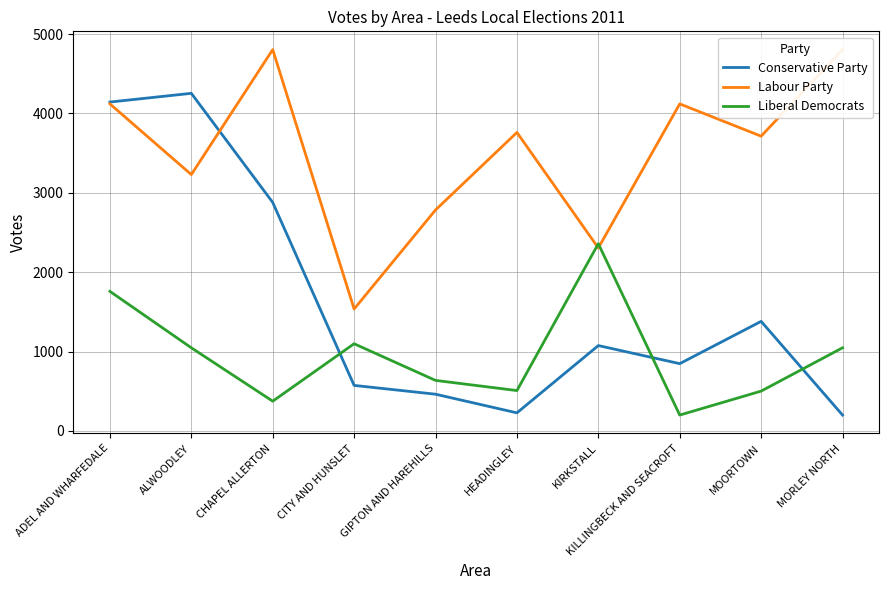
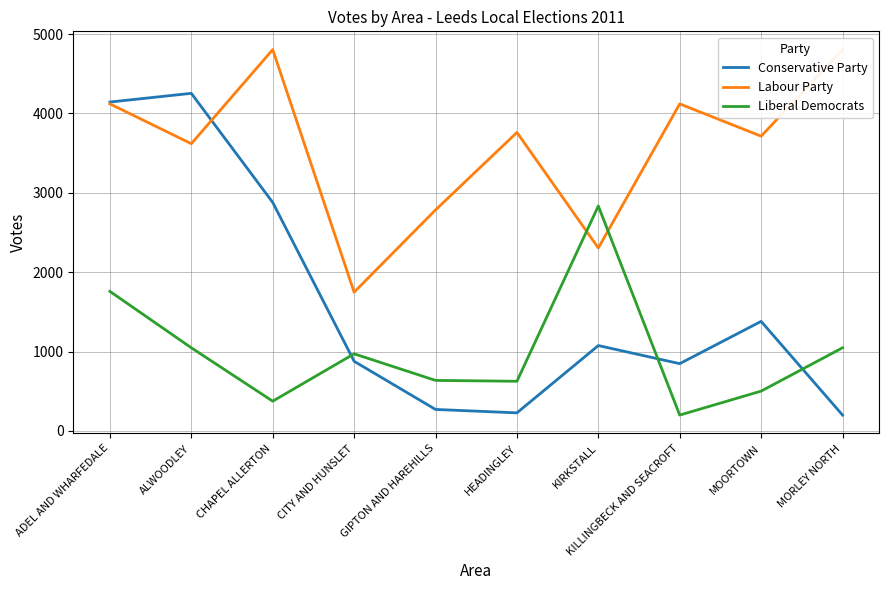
Labour Party, ALWOODLEY: 3200 -> 3600
Conservative Party, CITY AND HUNSLET: 600 -> 900
Labour Party, CITY AND HUNSLET: 1500 -> 1700
Liberal Democrats, CITY AND HUNSLET: 1100 -> 1000
Conservative Party, GIPTON AND HAREHILLS: 500 -> 300
Liberal Democrats, HEADINGLEY: 500 -> 600
Liberal Democrats, KIRKSTALL: 2400 -> 2800
